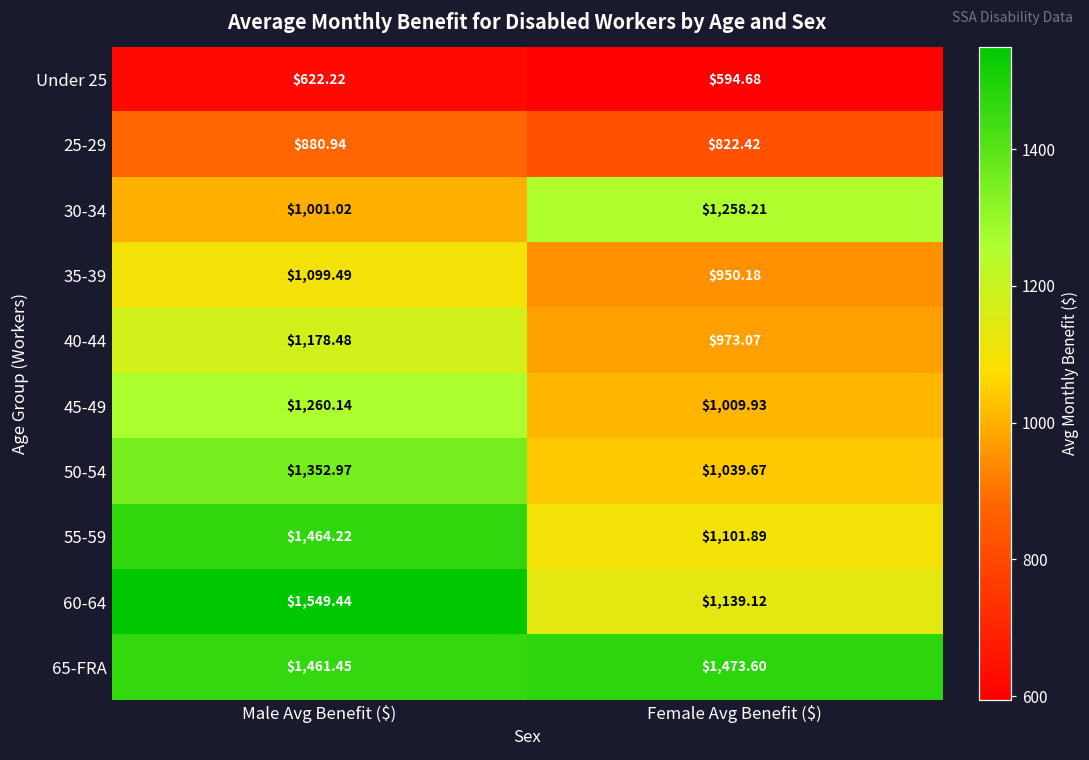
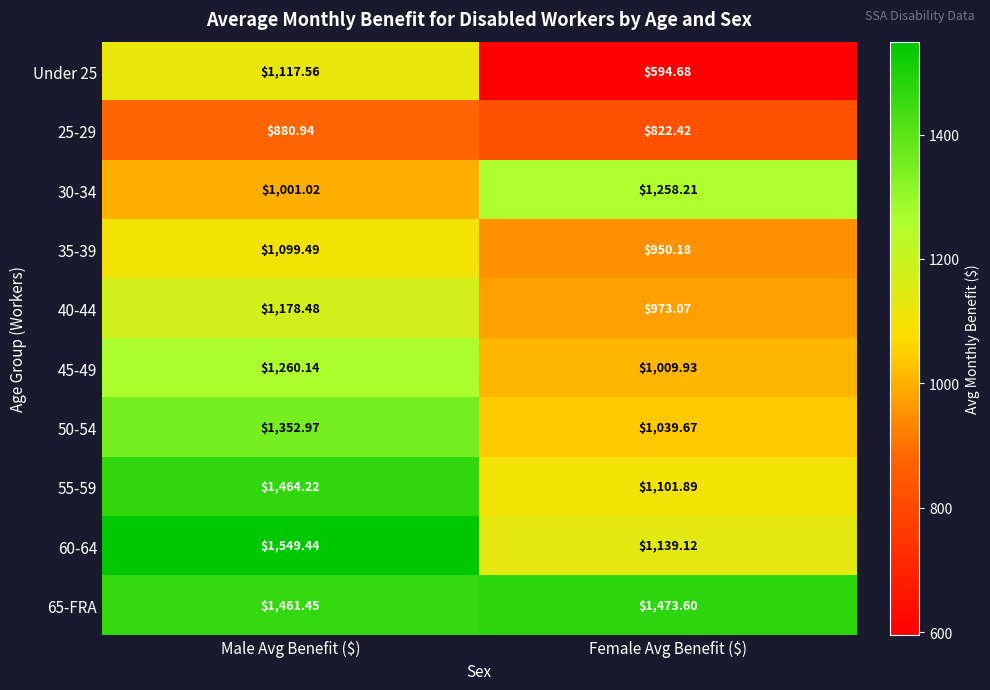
Under 25, Male Avg Benefit ($): $622.22 -> $1,117.56
